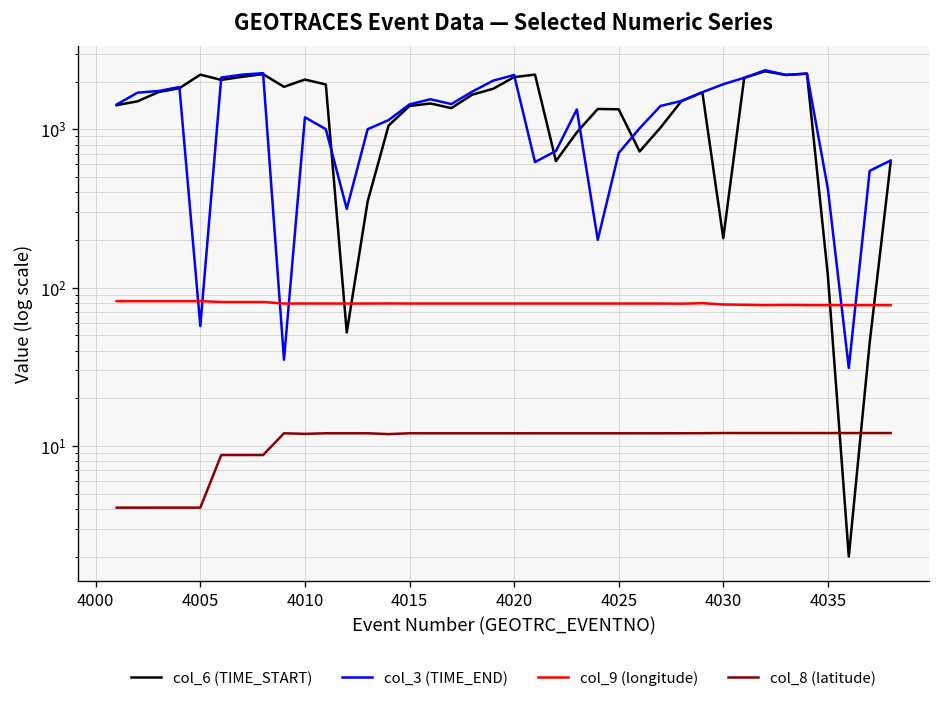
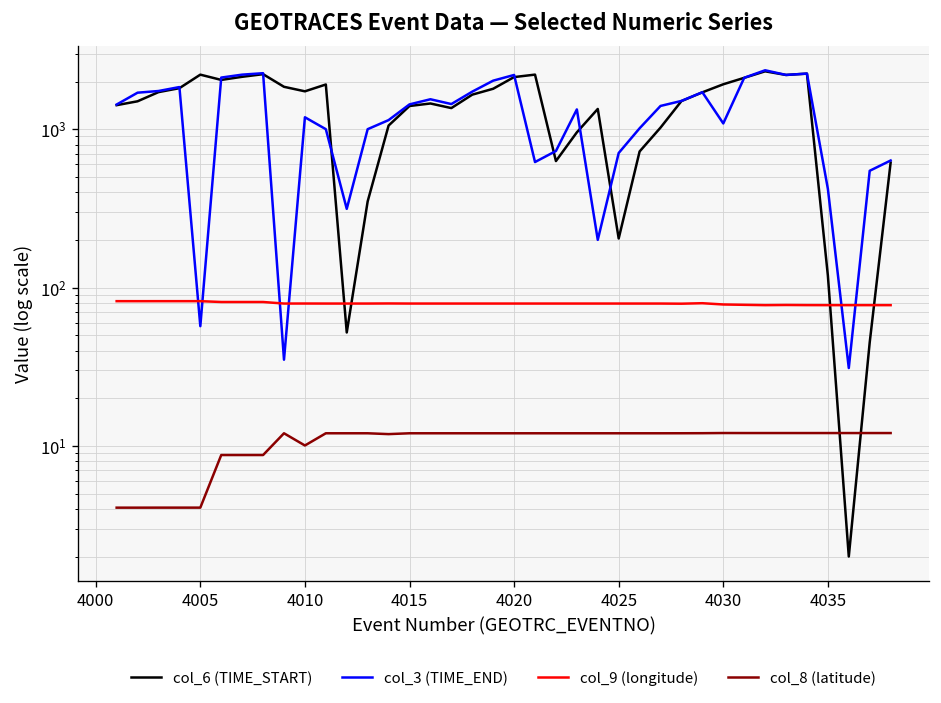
col_6 (TIME_START), 4010: 2100 -> 1700
col_8 (latitude), 4010: 12 -> 10
col_6 (TIME_START), 4025: 1300 -> 200
col_6 (TIME_START), 4030: 210 -> 1900
col_3 (TIME_END), 4030: 1900 -> 1100
